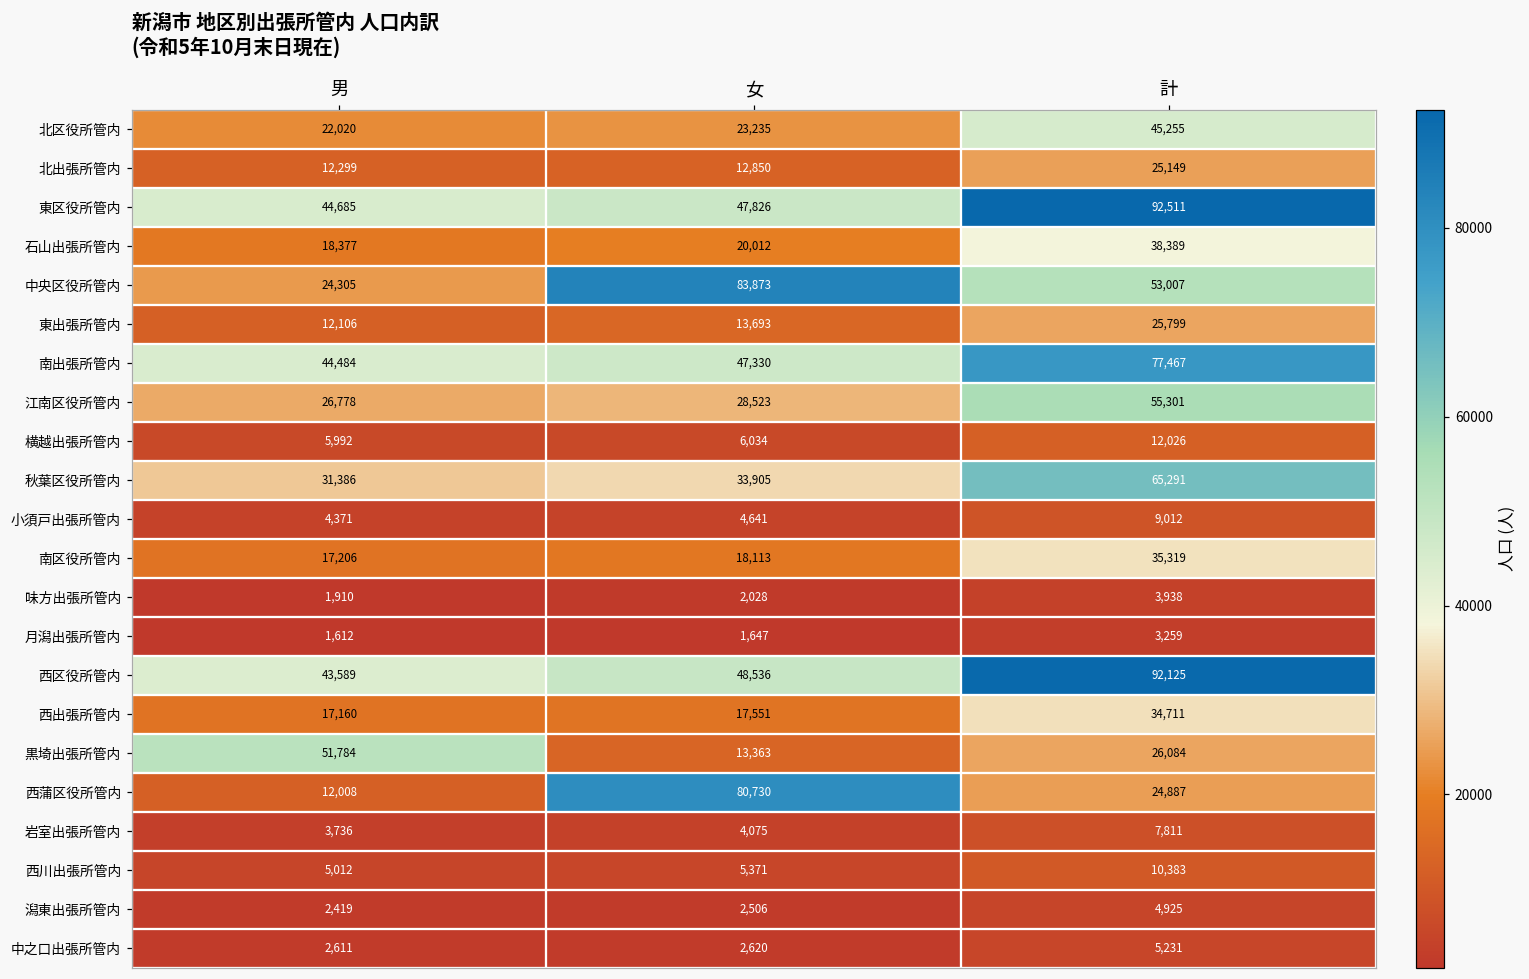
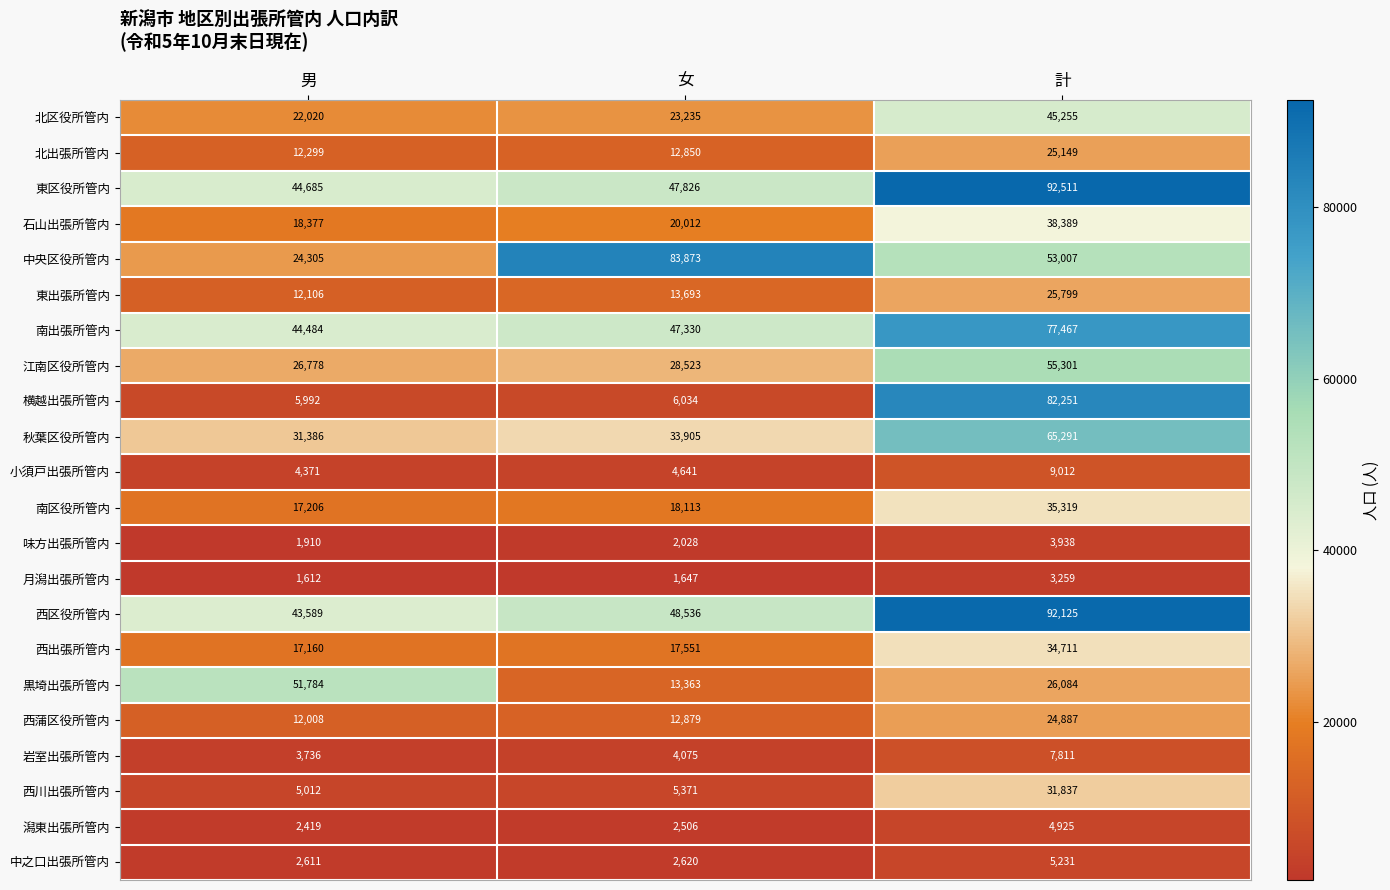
横越出張所管内, 計: 12,026 -> 82,251
西蒲区役所管内, 女: 80,730 -> 12,879
西川出張所管内, 計: 10,383 -> 31,837
